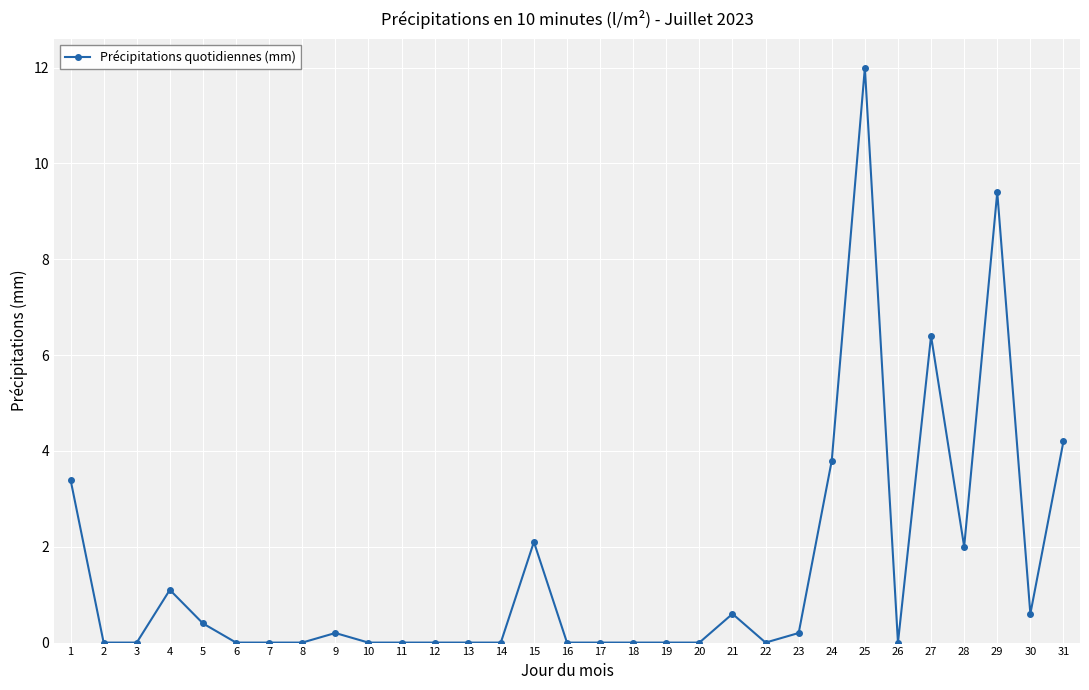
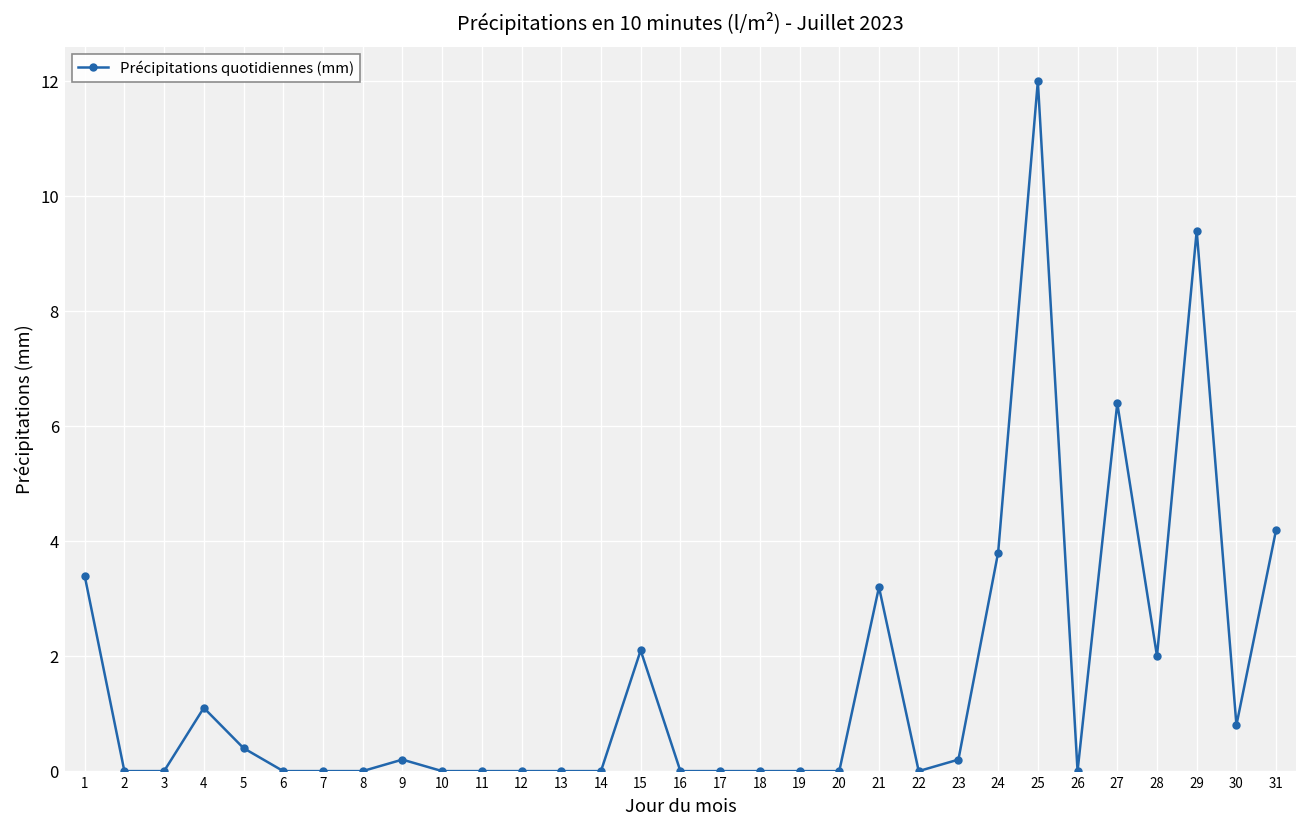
21: 0.6 -> 3.2
30: 0.6 -> 0.8
